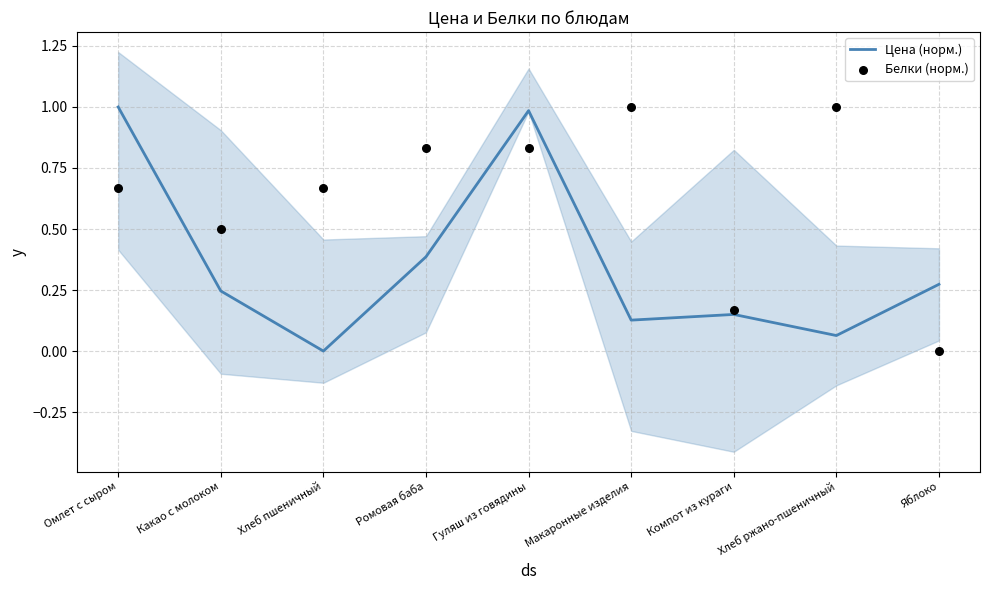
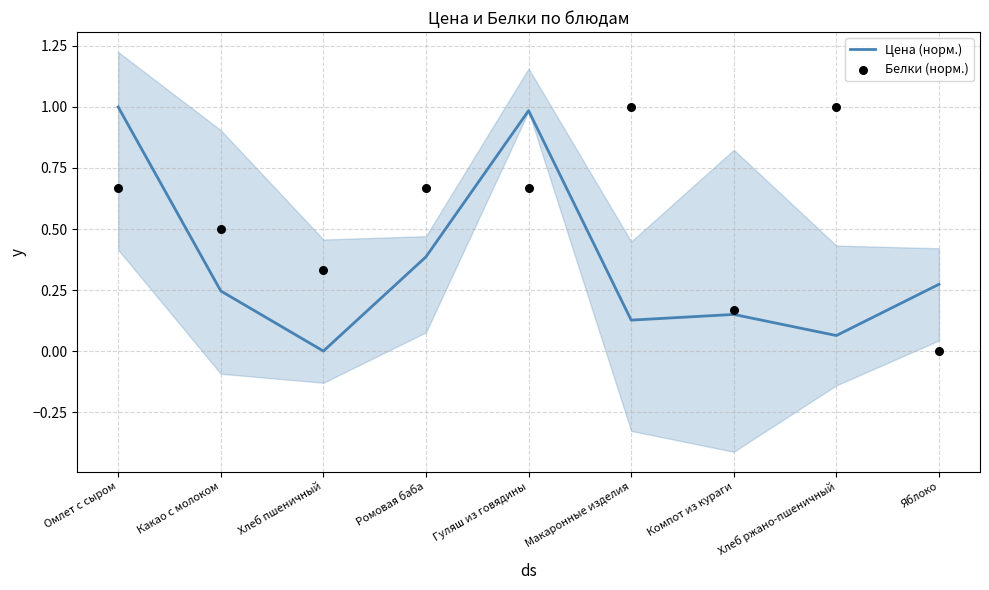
Белки (норм.), Хлеб пшеничный: 0.67 -> 0.33
Белки (норм.), Ромовая баба: 0.83 -> 0.67
Белки (норм.), Гуляш из говядины: 0.83 -> 0.67
